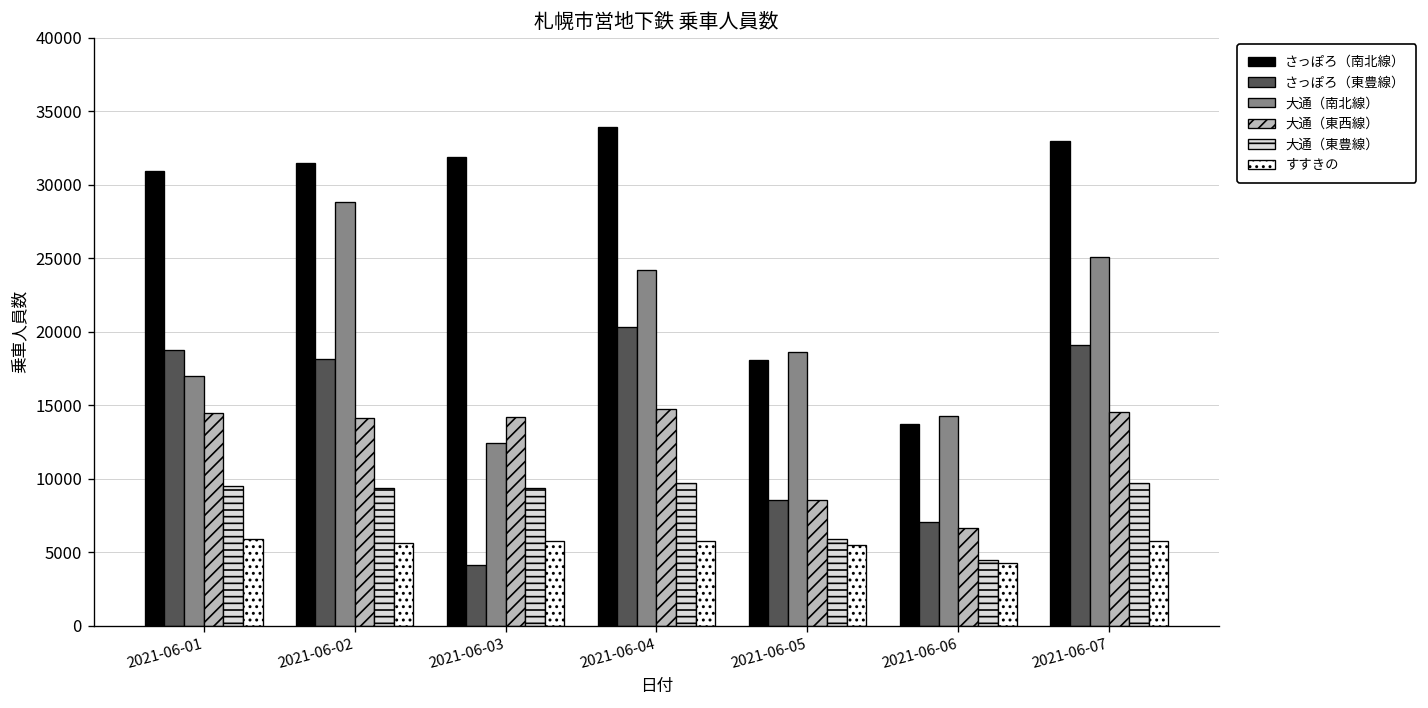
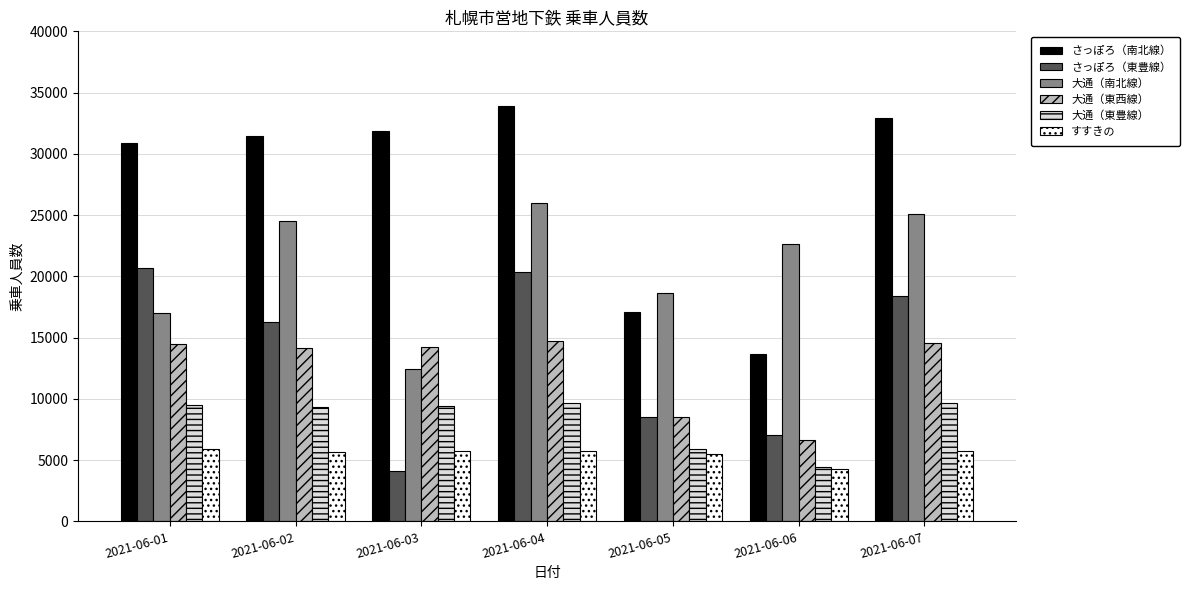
さっぽろ（東豊線）, 2021-06-01: 18800 -> 20600
さっぽろ（東豊線）, 2021-06-02: 18200 -> 16300
大通（南北線）, 2021-06-02: 28800 -> 24600
大通（南北線）, 2021-06-04: 24200 -> 26000
さっぽろ（南北線）, 2021-06-05: 18100 -> 17100
大通（南北線）, 2021-06-06: 14300 -> 22700
さっぽろ（東豊線）, 2021-06-07: 19100 -> 18400
